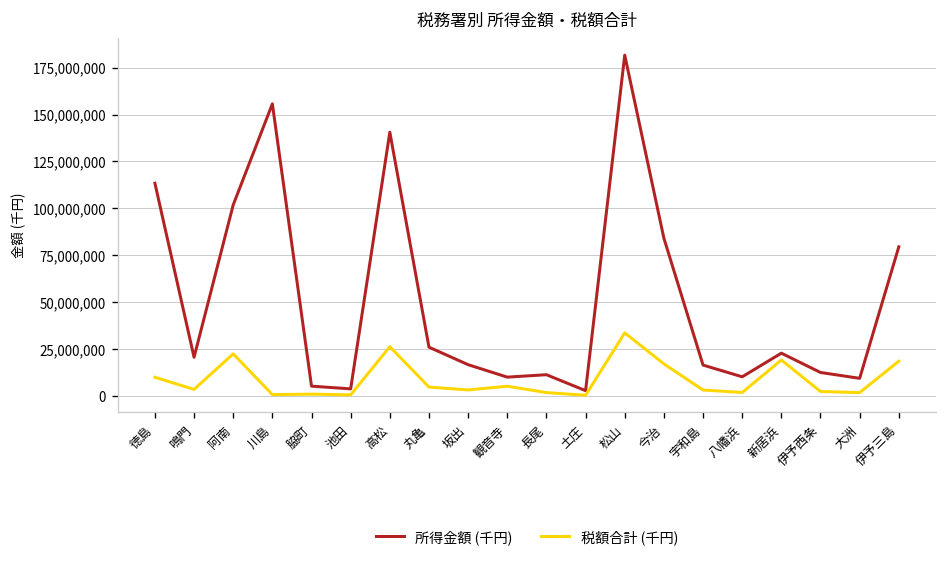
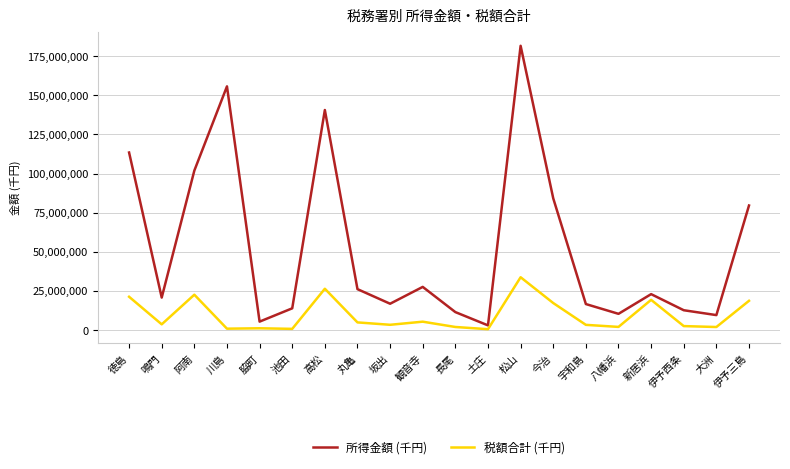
税額合計 (千円), 徳島: 10,000,000 -> 21,000,000
所得金額 (千円), 池田: 4,000,000 -> 14,000,000
所得金額 (千円), 観音寺: 10,000,000 -> 28,000,000
